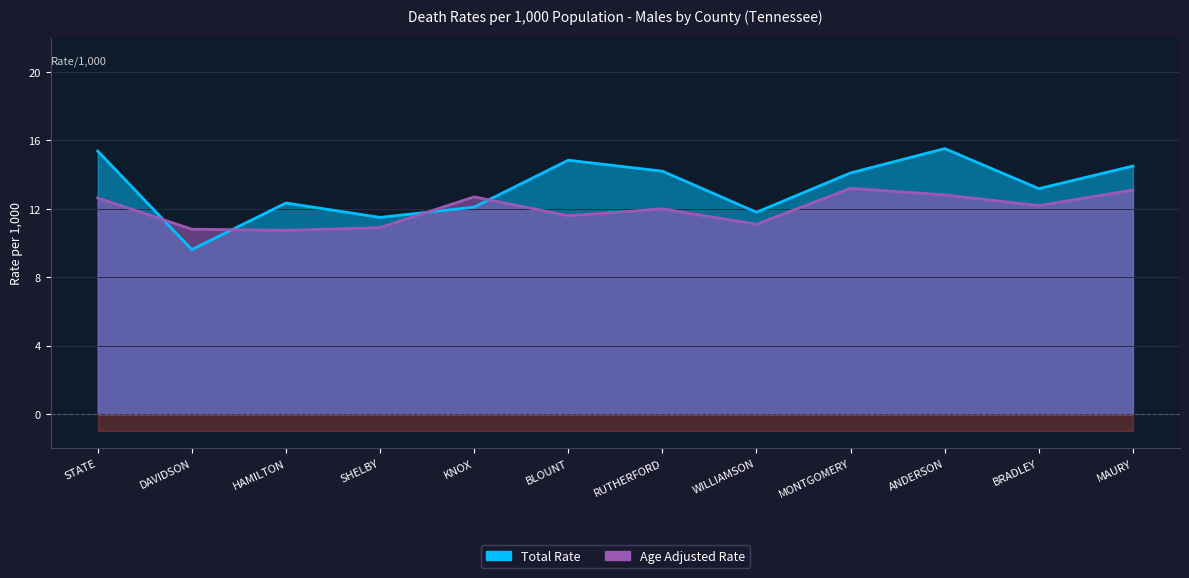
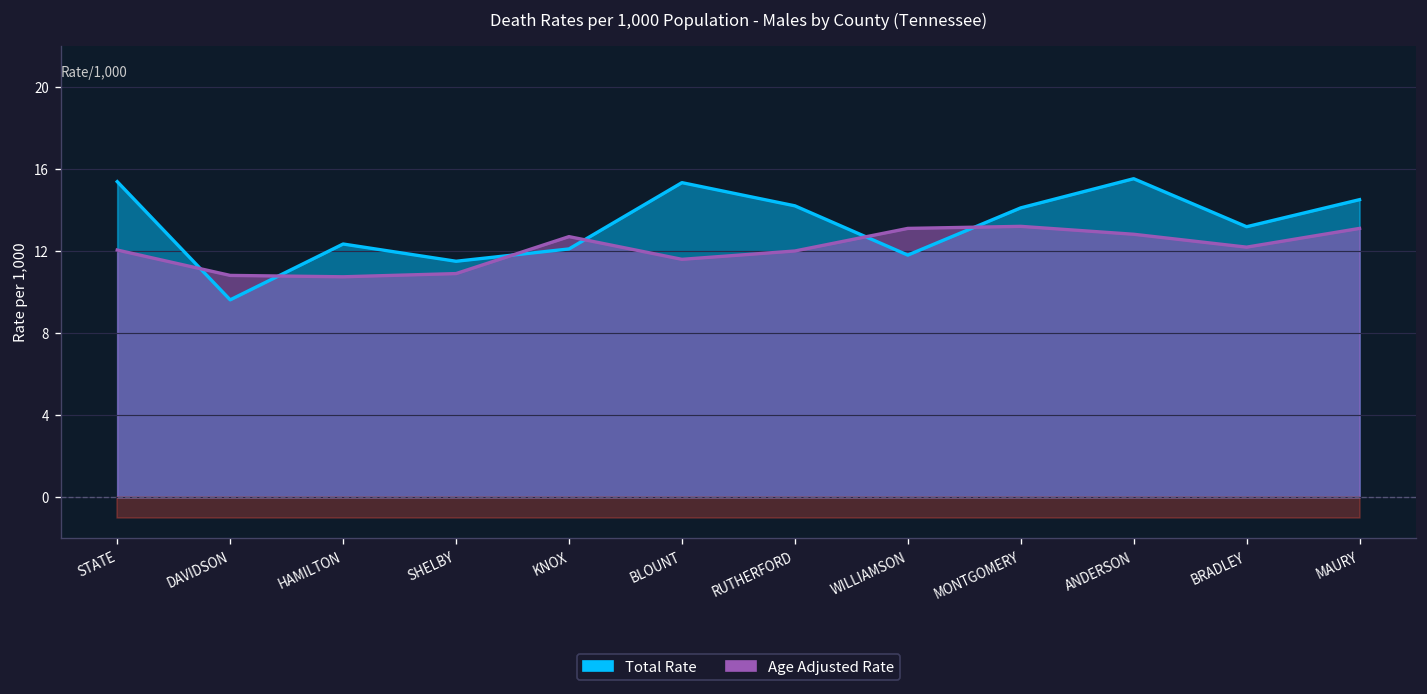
Age Adjusted Rate, STATE: 12.6 -> 12.0
Total Rate, BLOUNT: 14.8 -> 15.3
Age Adjusted Rate, WILLIAMSON: 11.1 -> 13.1
